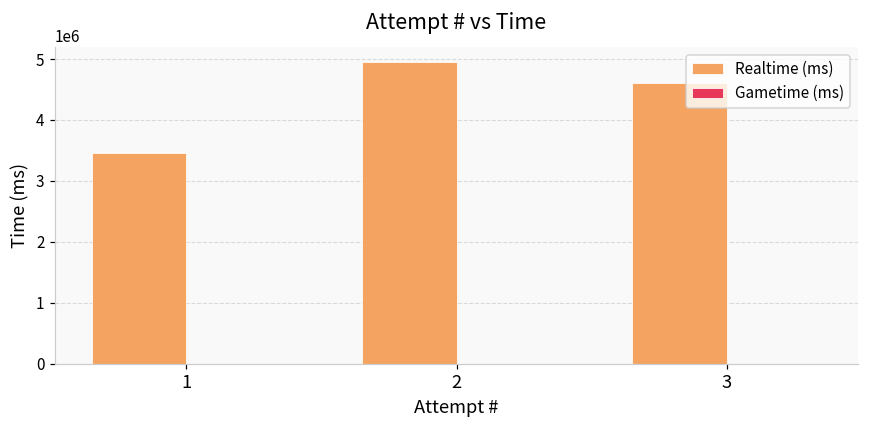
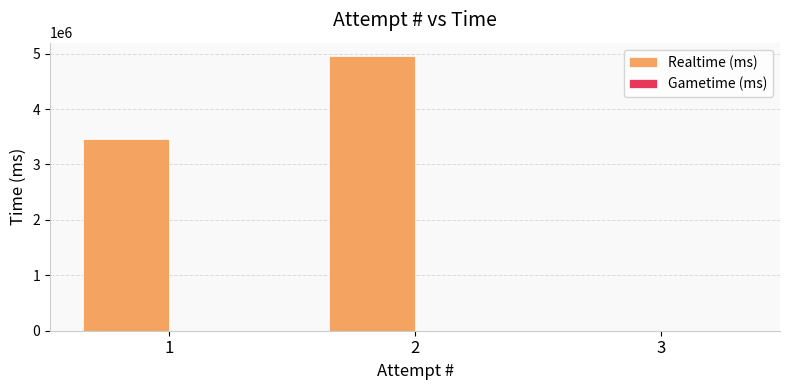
Realtime (ms), 3: 4600000 -> 0
